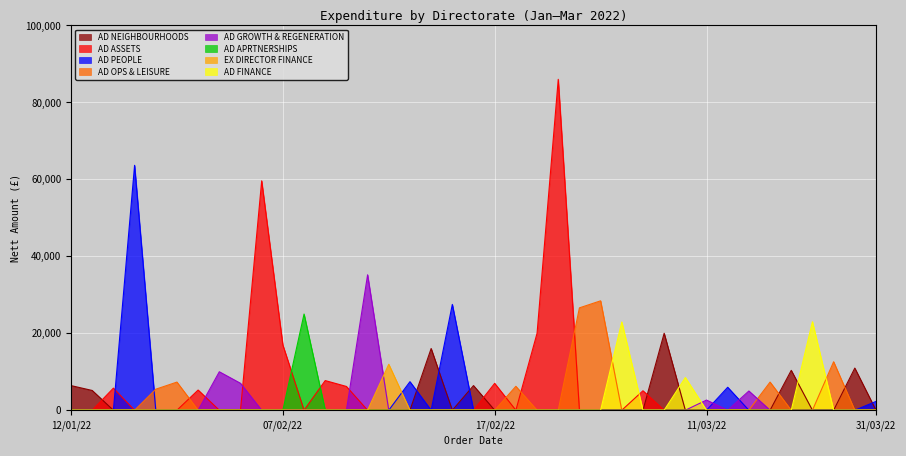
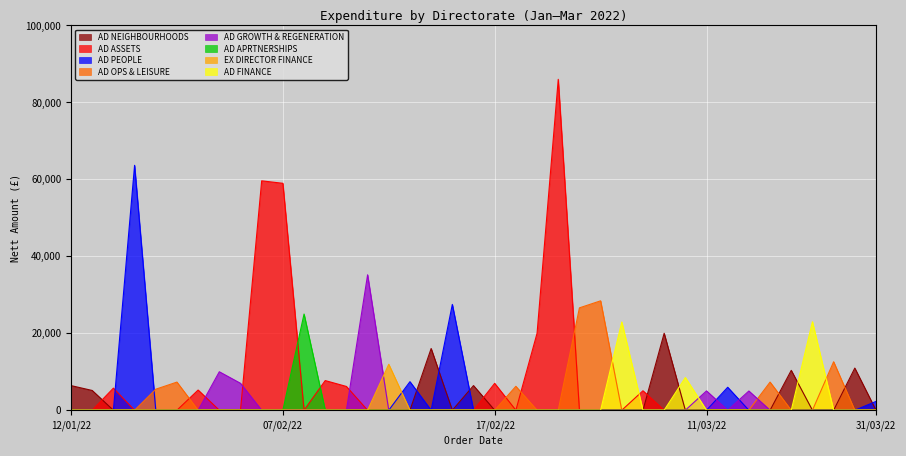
AD ASSETS, 07/02/22: 17,000 -> 59,000
AD GROWTH & REGENERATION, 11/03/22: 3,000 -> 5,000
